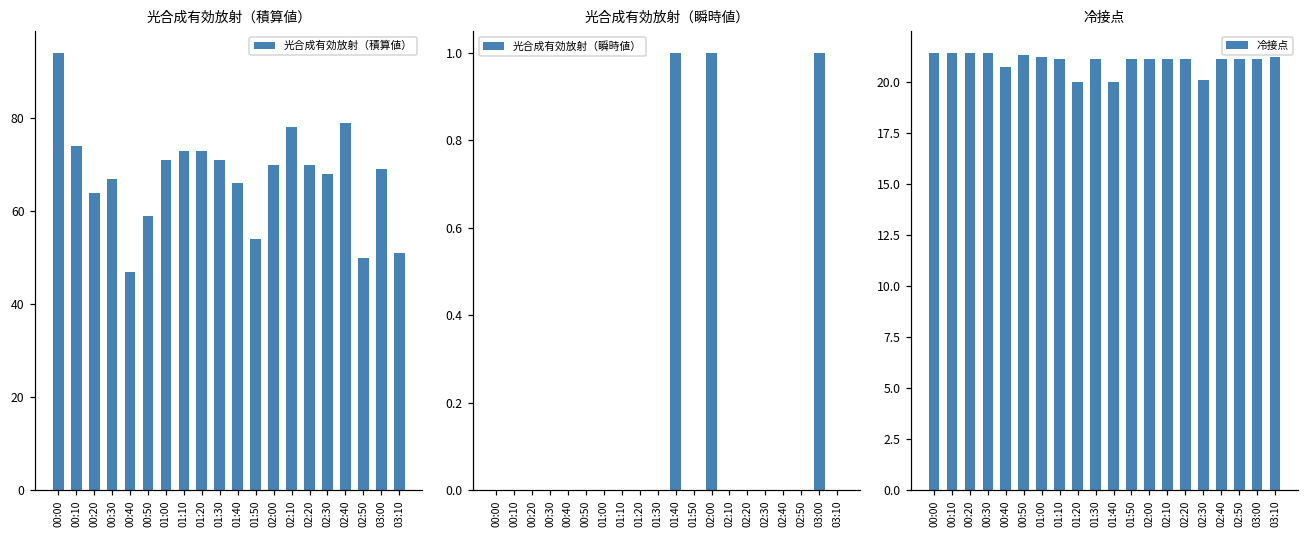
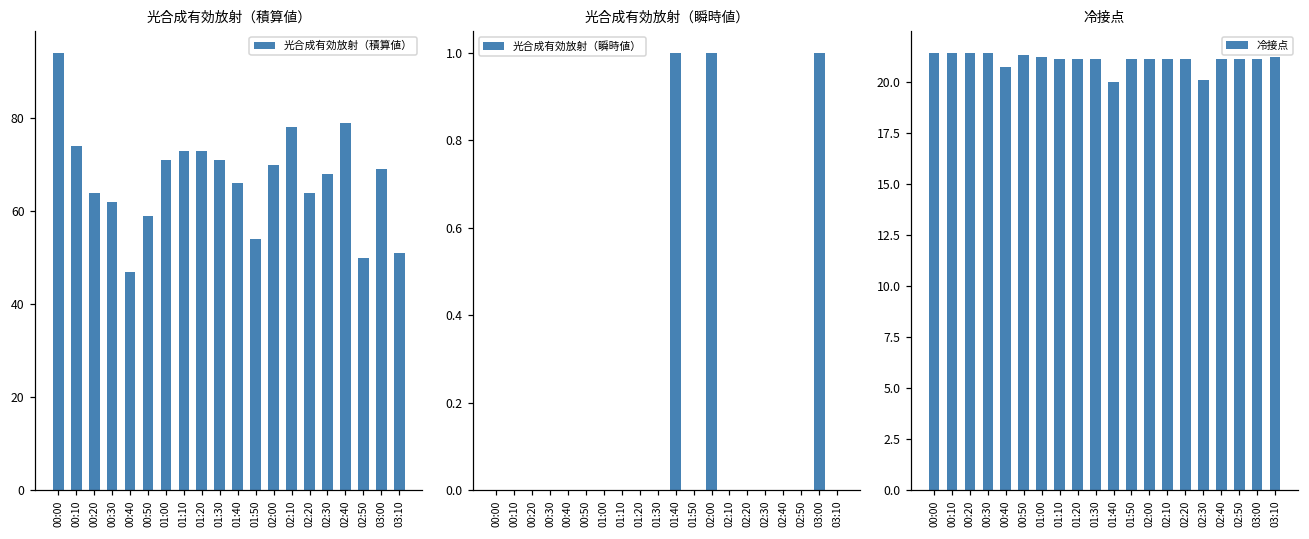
光合成有効放射（積算値）, 00:30: 67 -> 62
光合成有効放射（積算値）, 02:20: 70 -> 64
冷接点, 01:20: 20.0 -> 21.1
